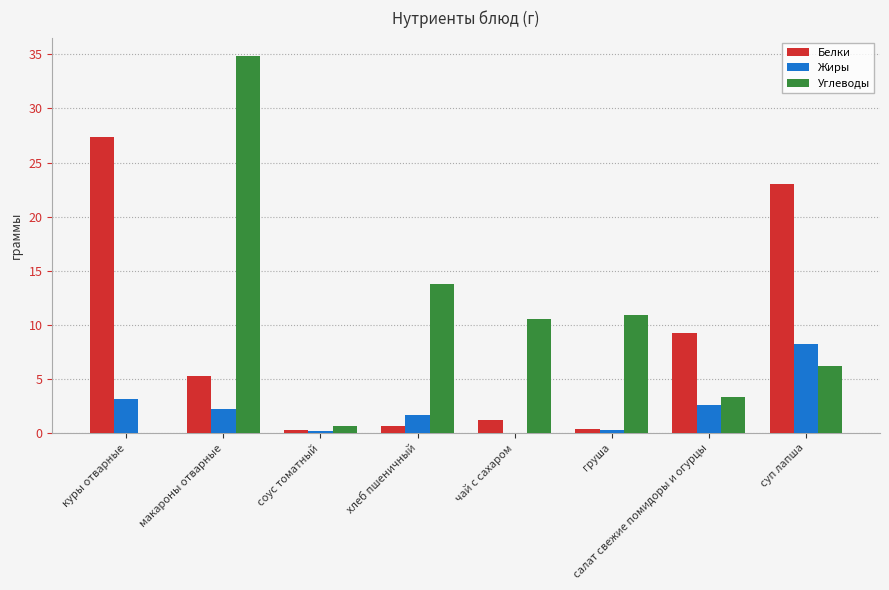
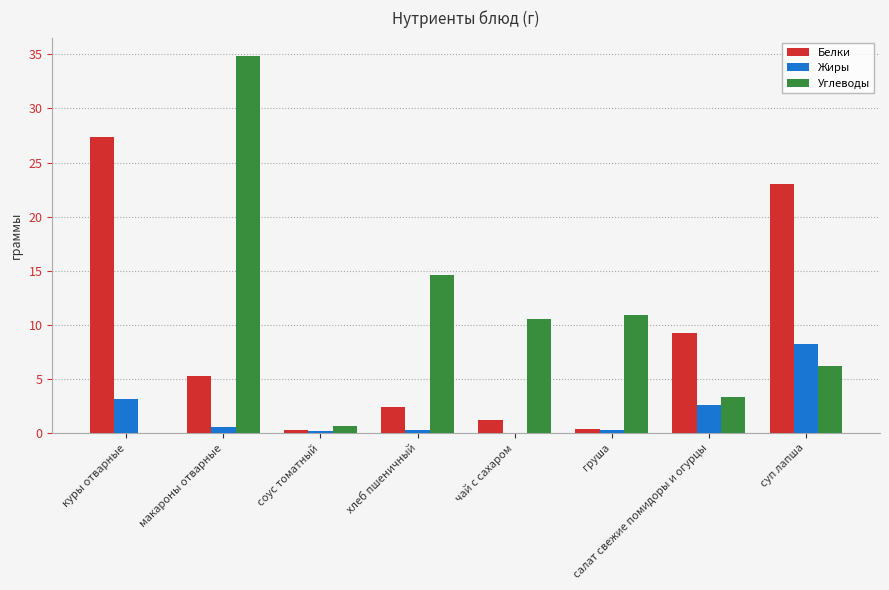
Жиры, макароны отварные: 2.2 -> 0.6
Белки, хлеб пшеничный: 0.6 -> 2.4
Жиры, хлеб пшеничный: 1.7 -> 0.3
Углеводы, хлеб пшеничный: 13.8 -> 14.6
